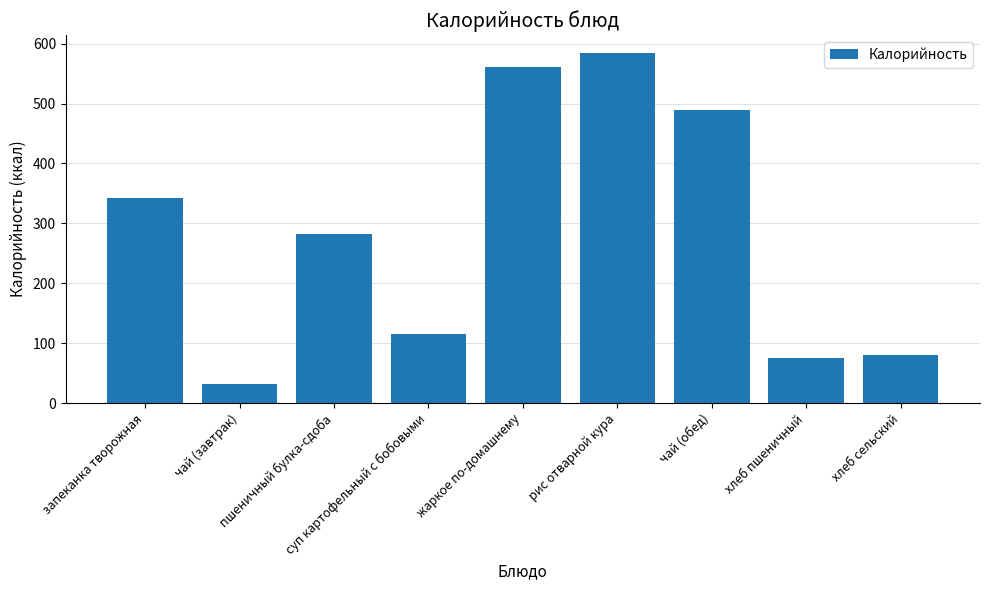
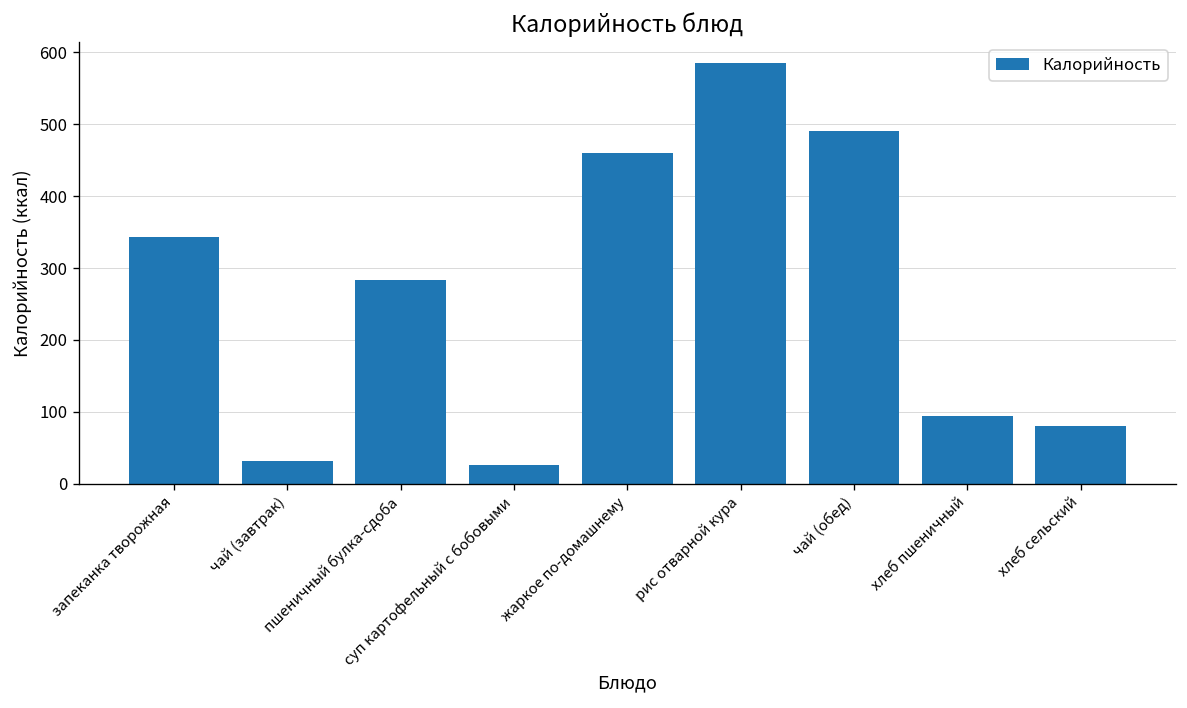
суп картофельный с бобовыми: 120 -> 30
жаркое по-домашнему: 560 -> 460
хлеб пшеничный: 80 -> 90
